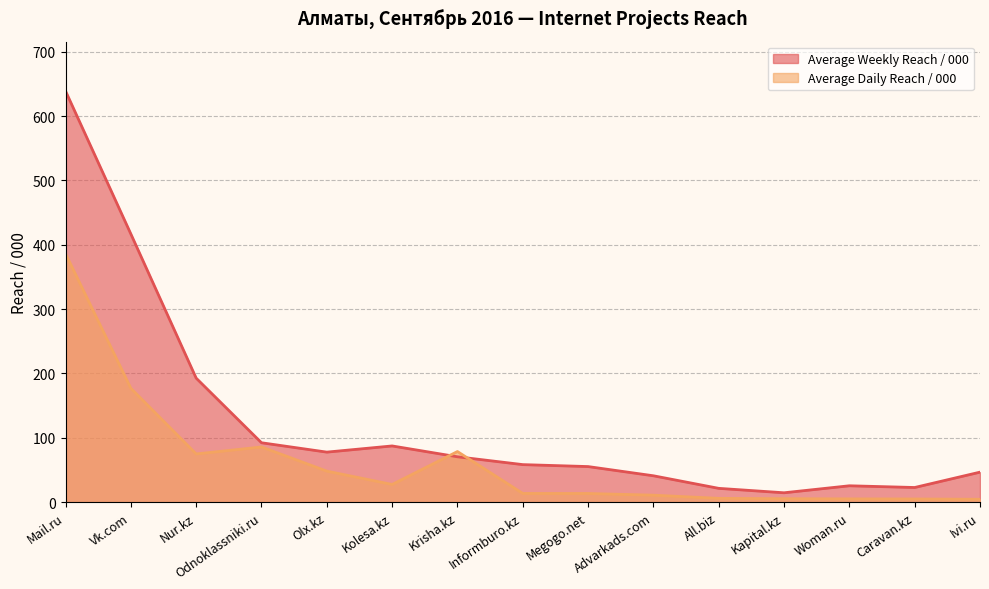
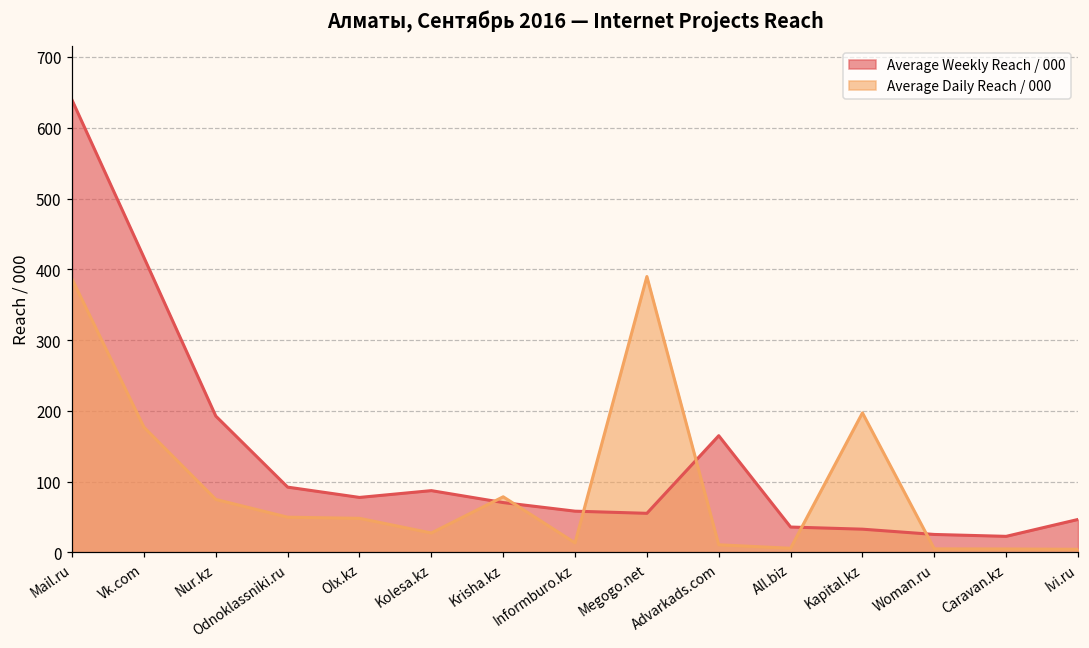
Average Daily Reach / 000, Odnoklassniki.ru: 90 -> 50
Average Daily Reach / 000, Megogo.net: 10 -> 390
Average Weekly Reach / 000, Advarkads.com: 40 -> 160
Average Weekly Reach / 000, All.biz: 20 -> 40
Average Weekly Reach / 000, Kapital.kz: 10 -> 30
Average Daily Reach / 000, Kapital.kz: 10 -> 200
